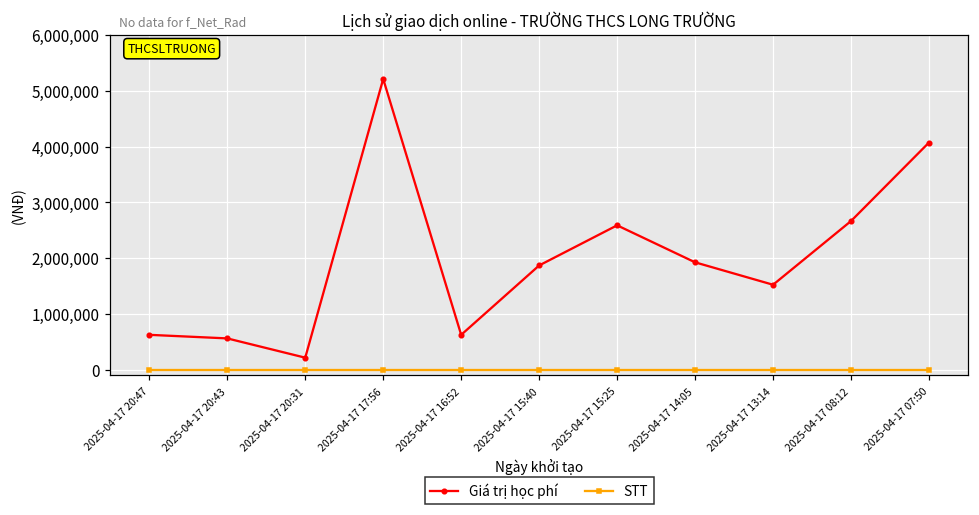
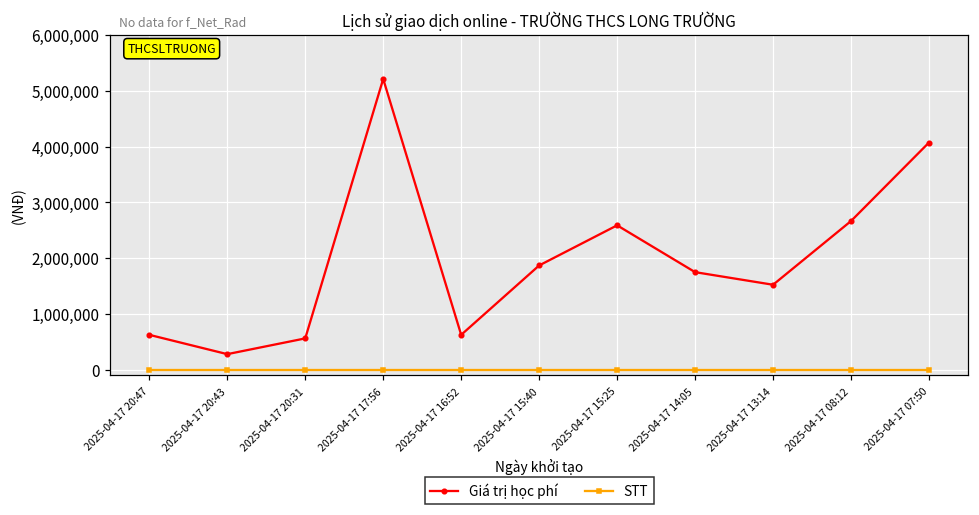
Giá trị học phí, 2025-04-17 20:43: 600,000 -> 300,000
Giá trị học phí, 2025-04-17 20:31: 200,000 -> 600,000
Giá trị học phí, 2025-04-17 14:05: 1,900,000 -> 1,800,000
